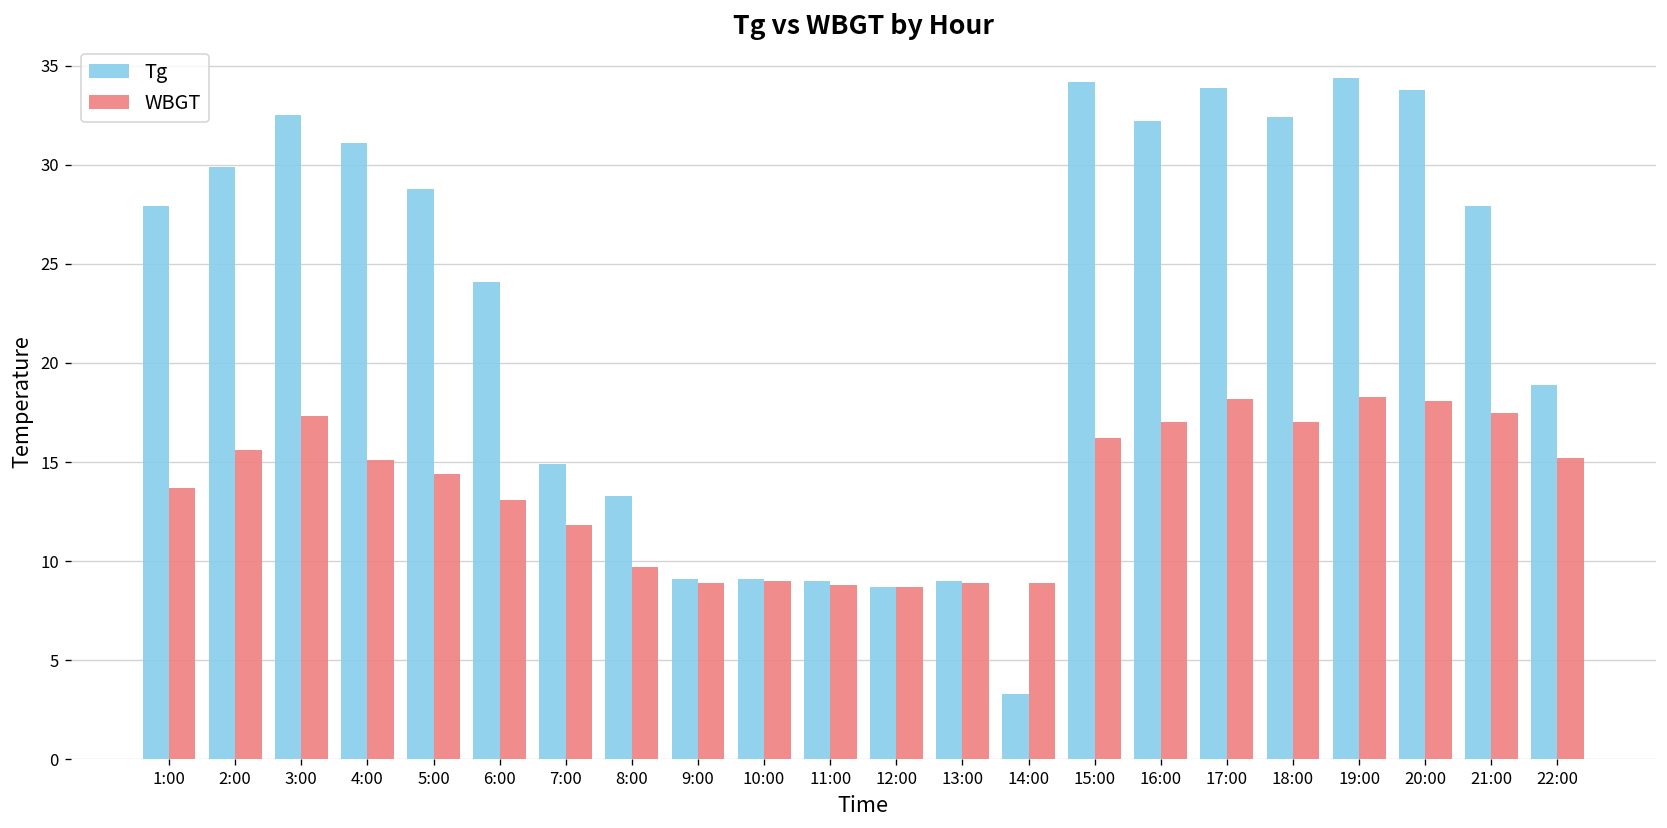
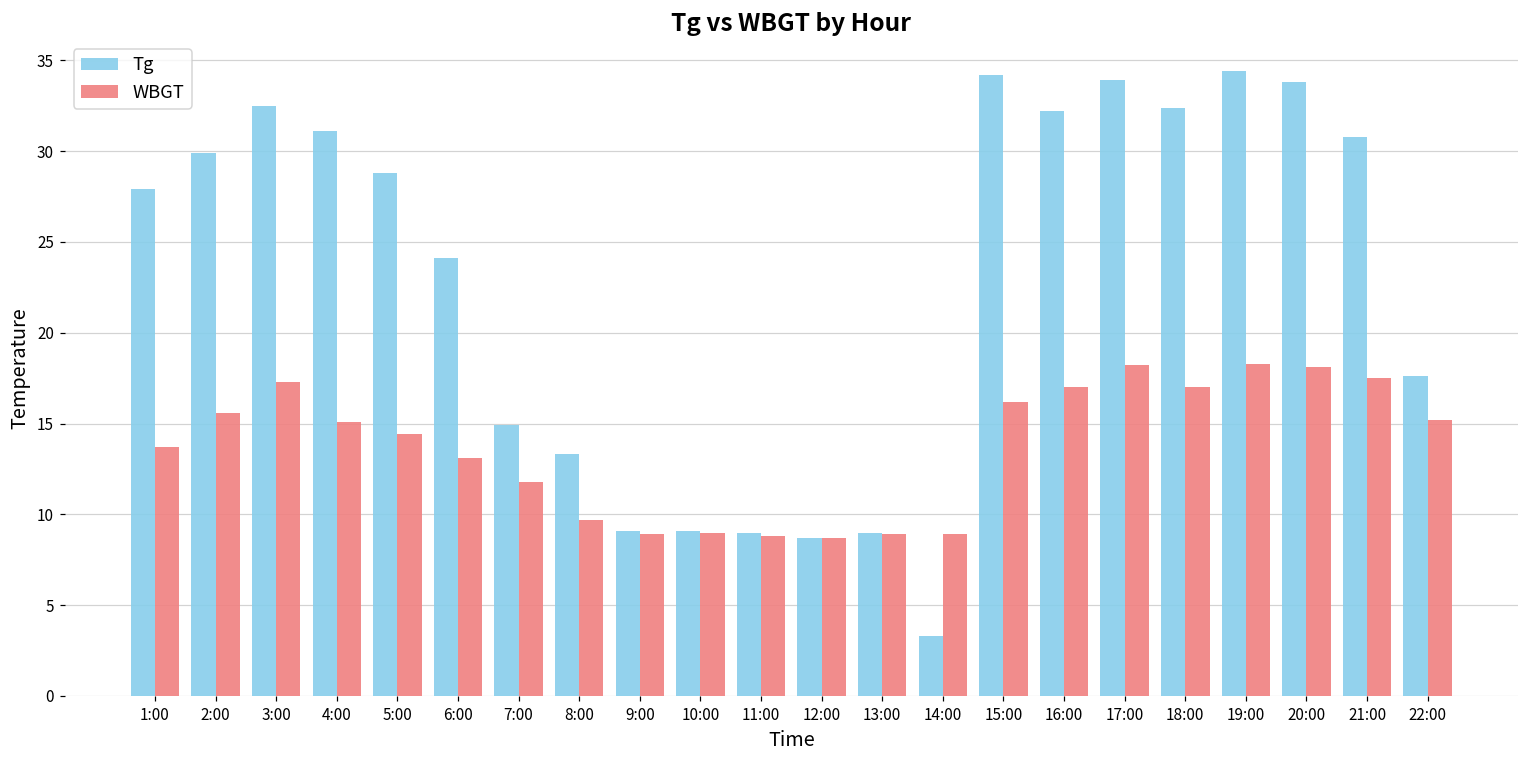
Tg, 21:00: 27.9 -> 30.8
Tg, 22:00: 18.9 -> 17.6
